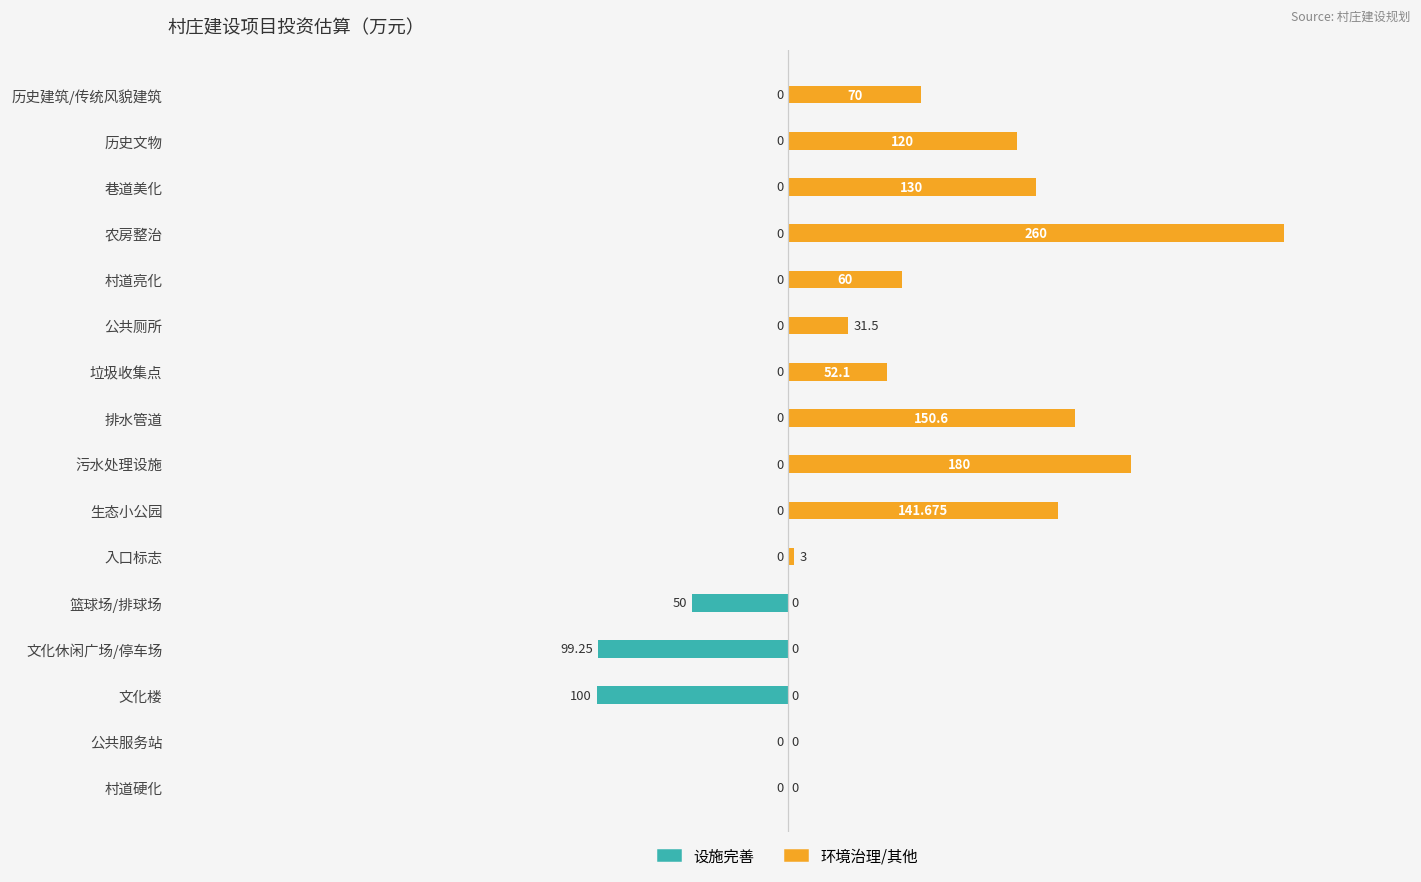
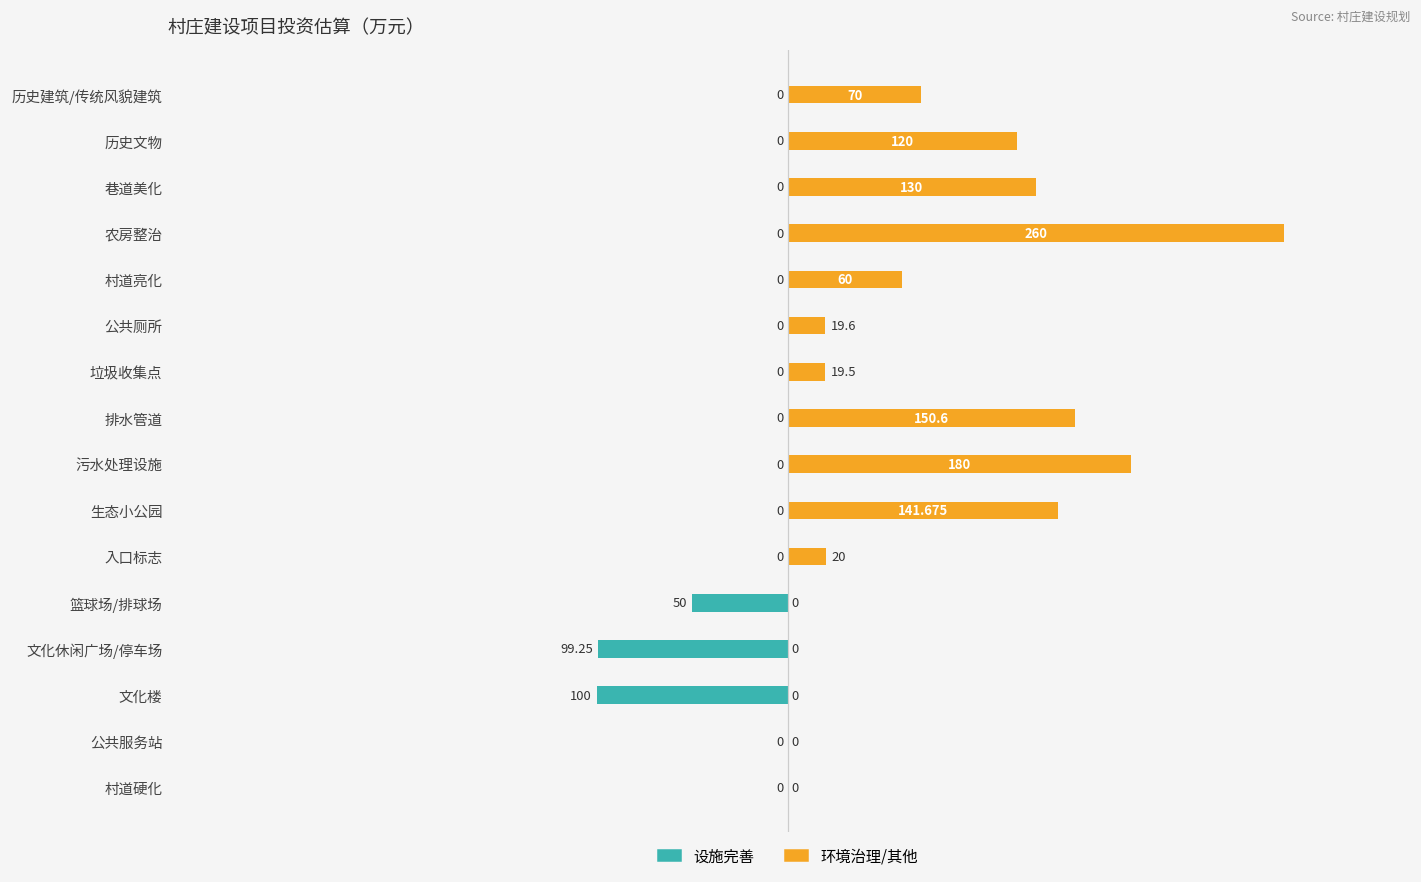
环境治理/其他, 公共厕所: 31.5 -> 19.6
环境治理/其他, 垃圾收集点: 52.1 -> 19.5
环境治理/其他, 入口标志: 3 -> 20
